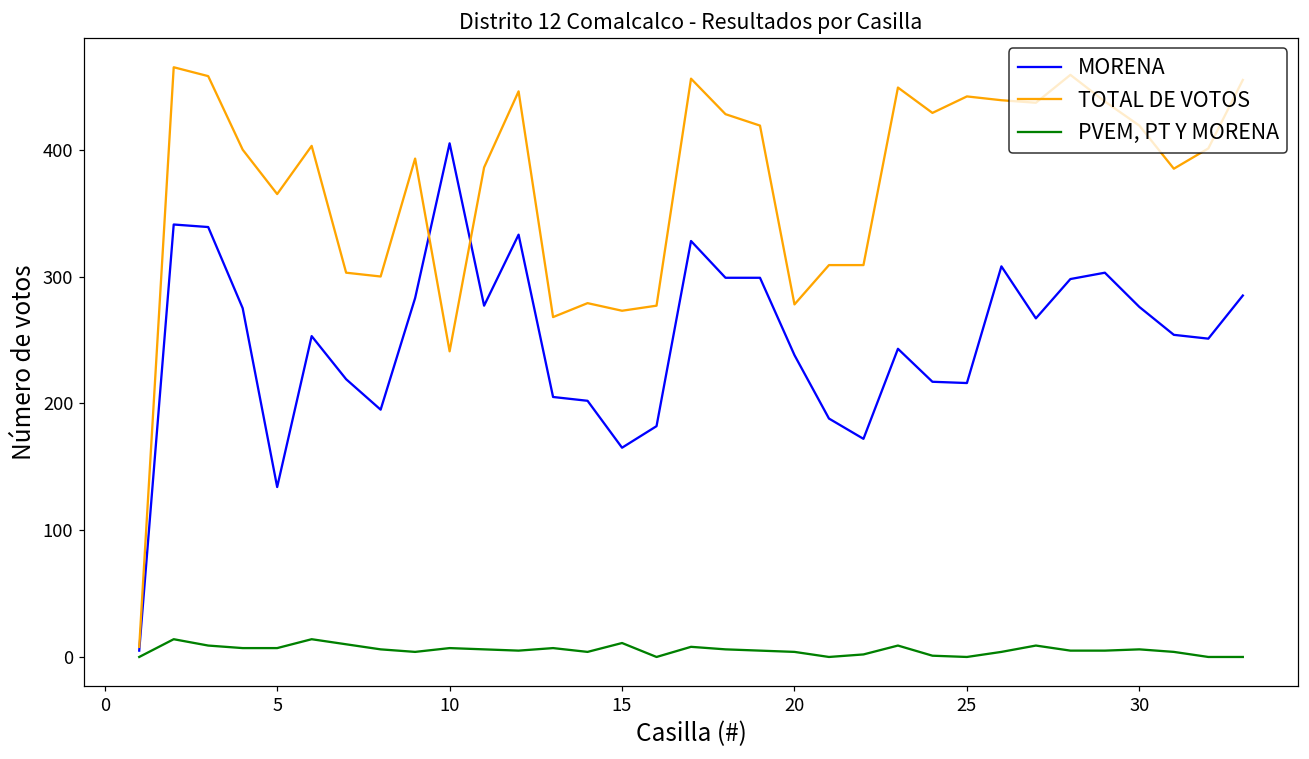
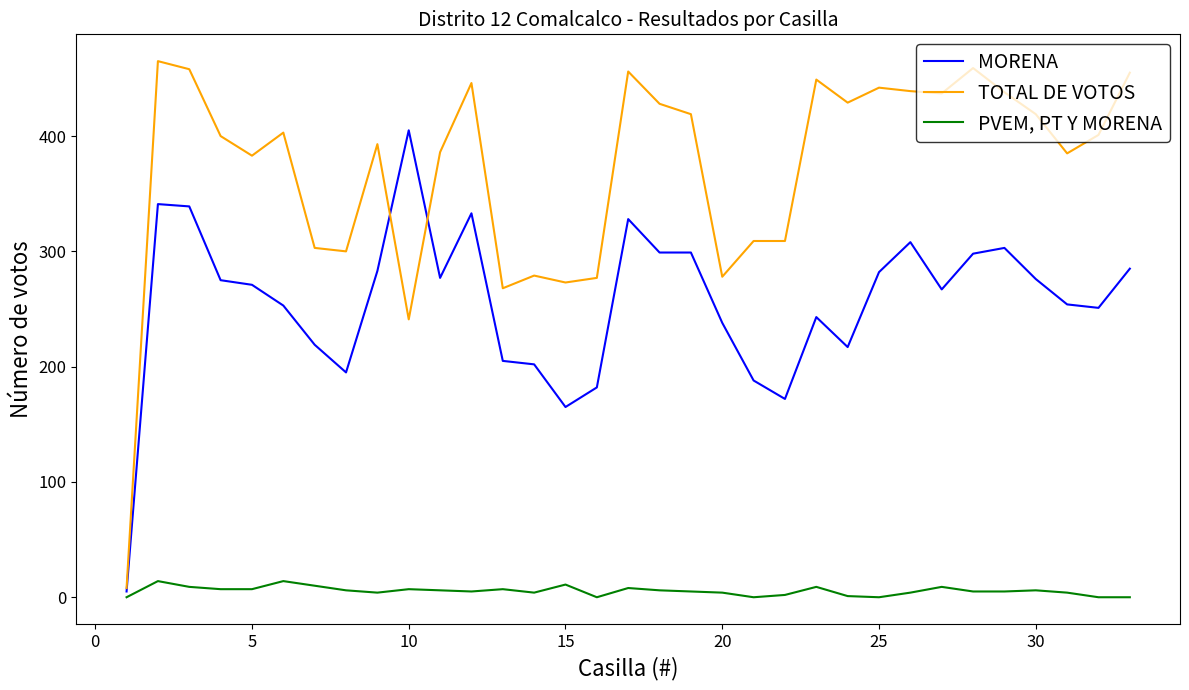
MORENA, 5: 134 -> 271
TOTAL DE VOTOS, 5: 365 -> 383
MORENA, 25: 216 -> 282
